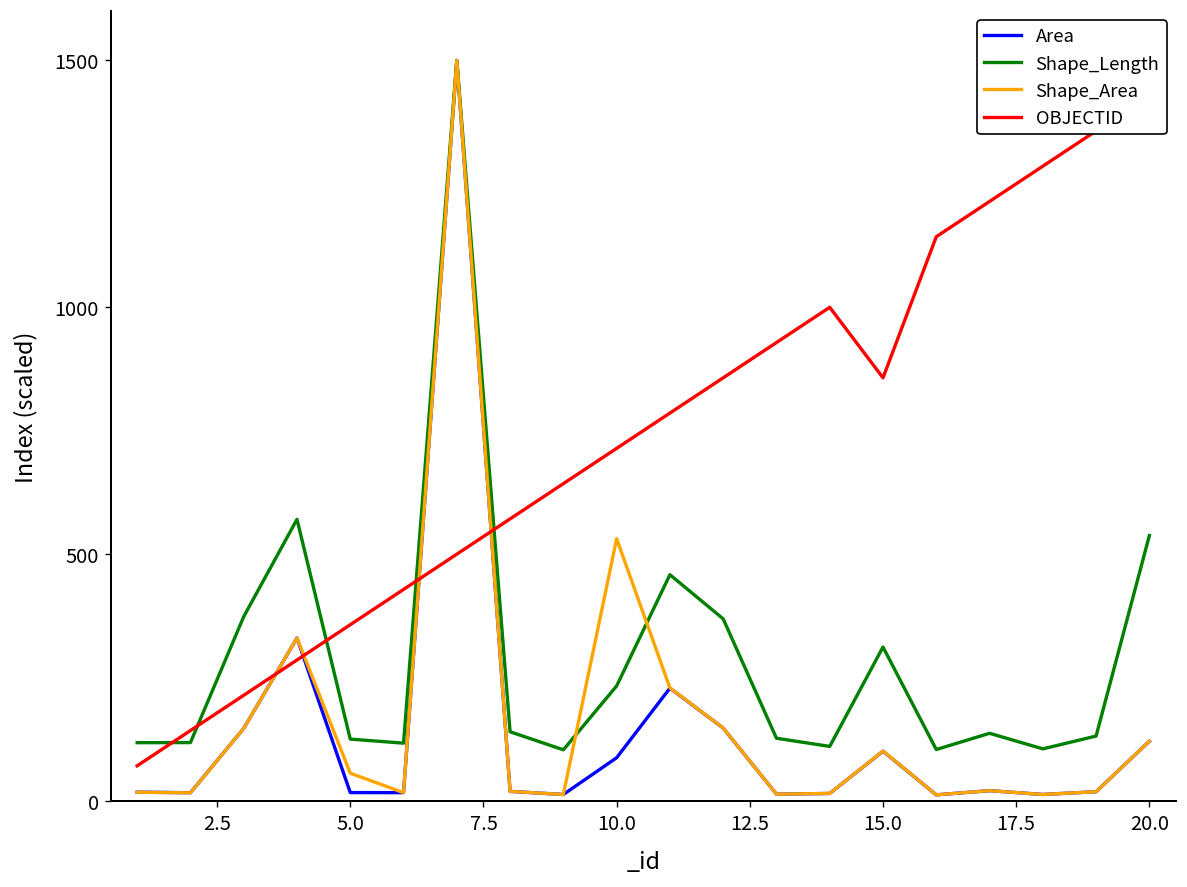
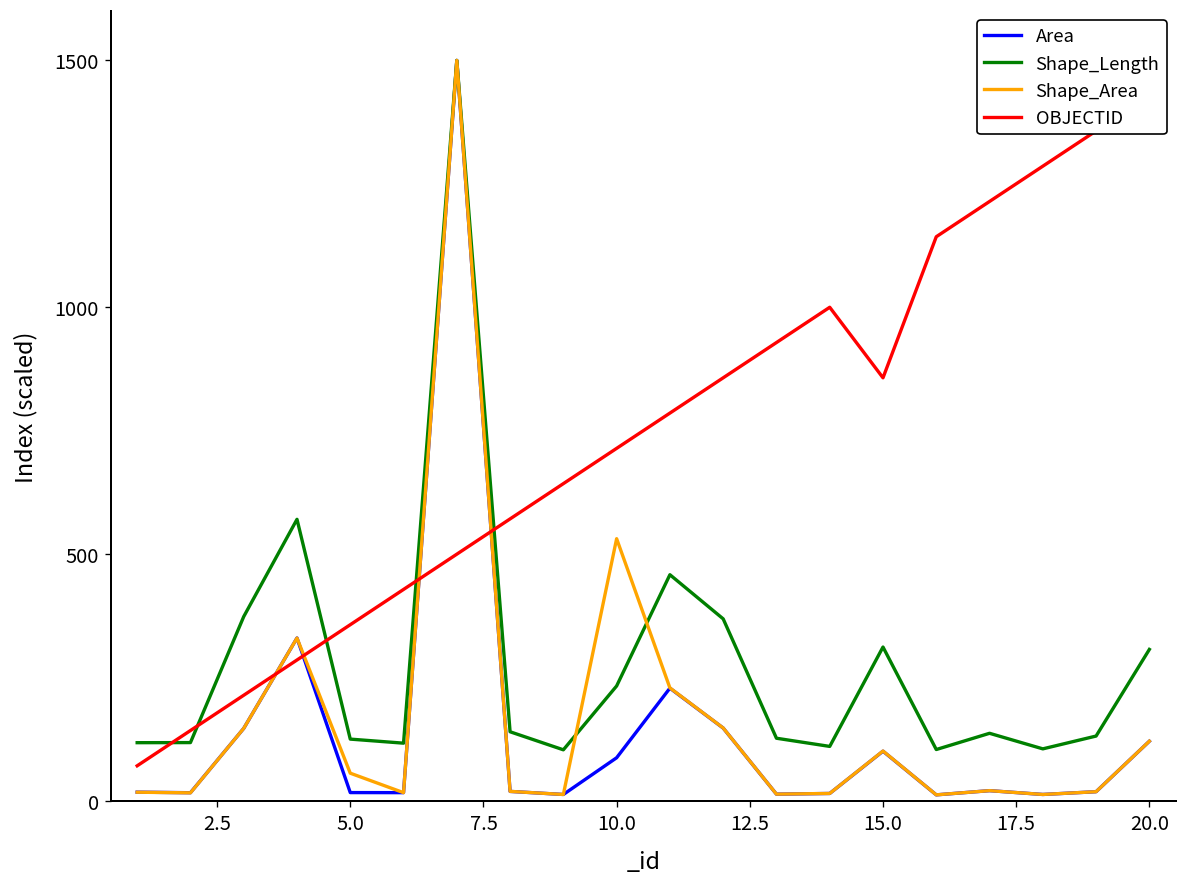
Shape_Length, 20.0: 540 -> 310
